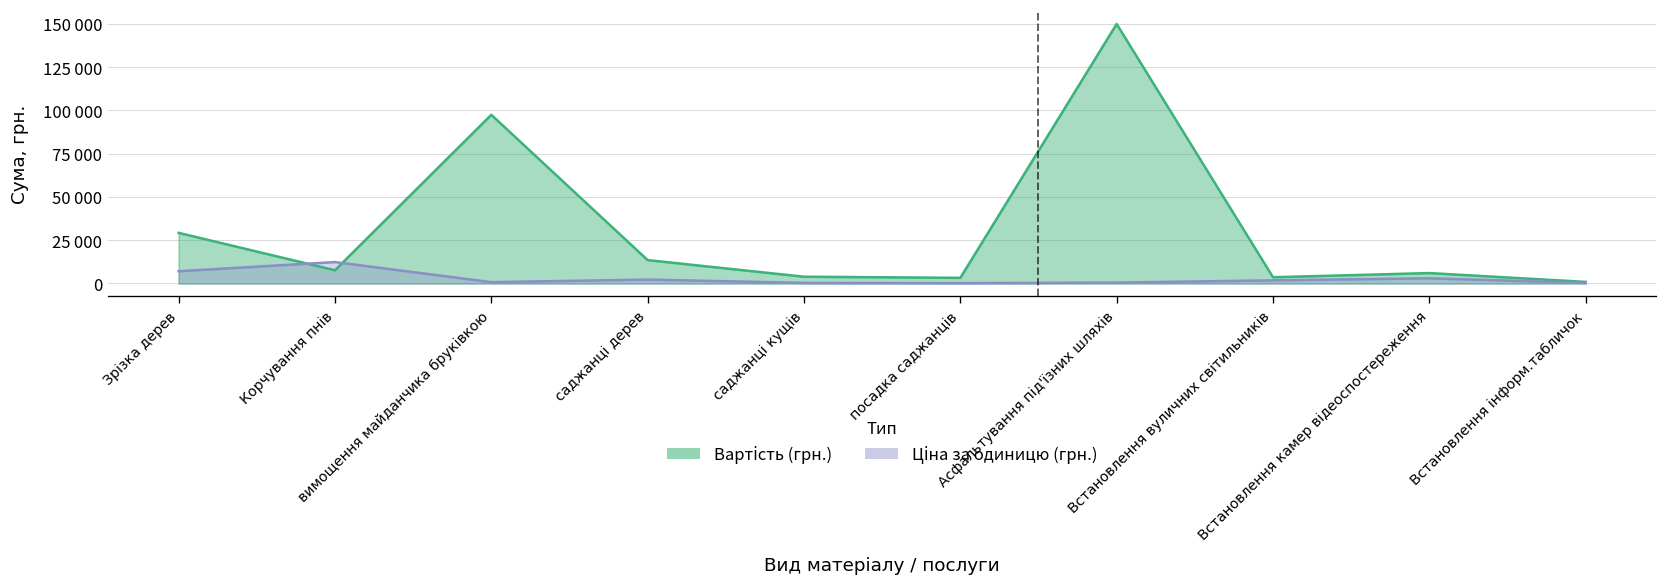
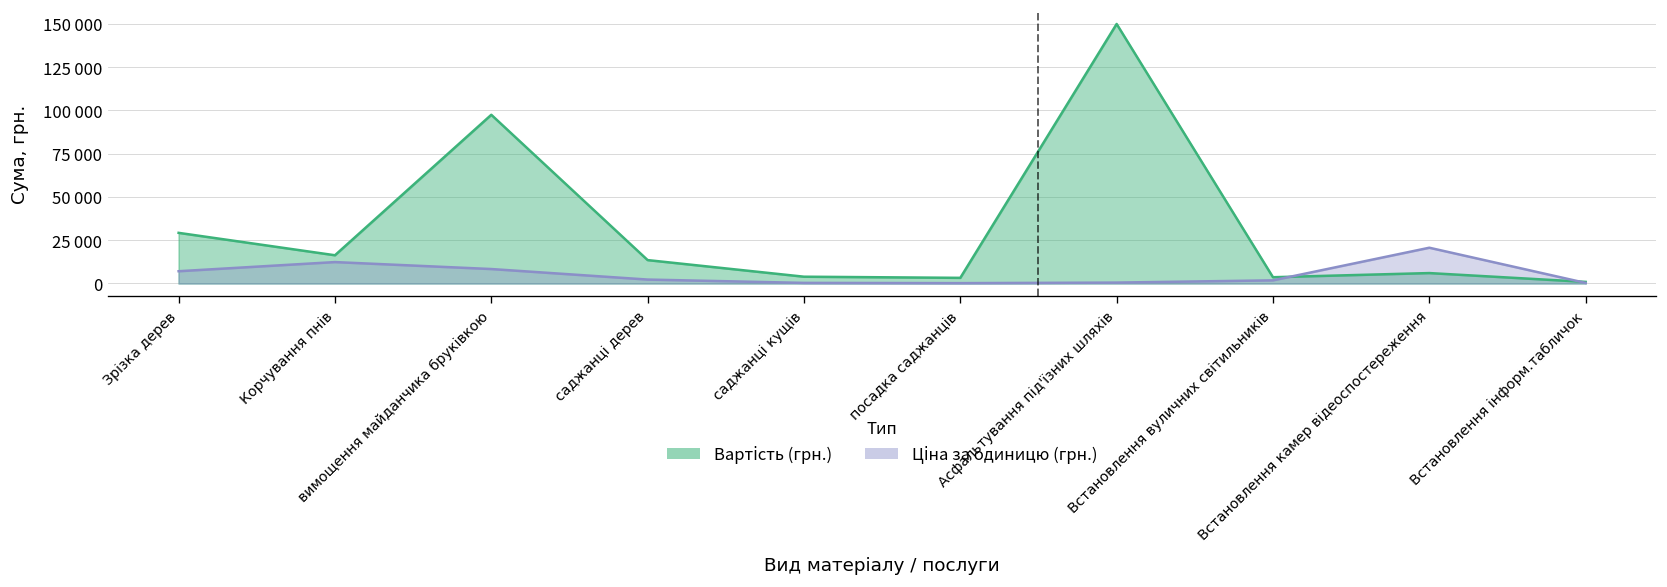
Вартість (грн.), Корчування пнів: 8000 -> 16000
Ціна за одиницю (грн.), вимощення майданчика бруківкою: 1000 -> 8000
Ціна за одиницю (грн.), Встановлення камер відеоспостереження: 3000 -> 21000
